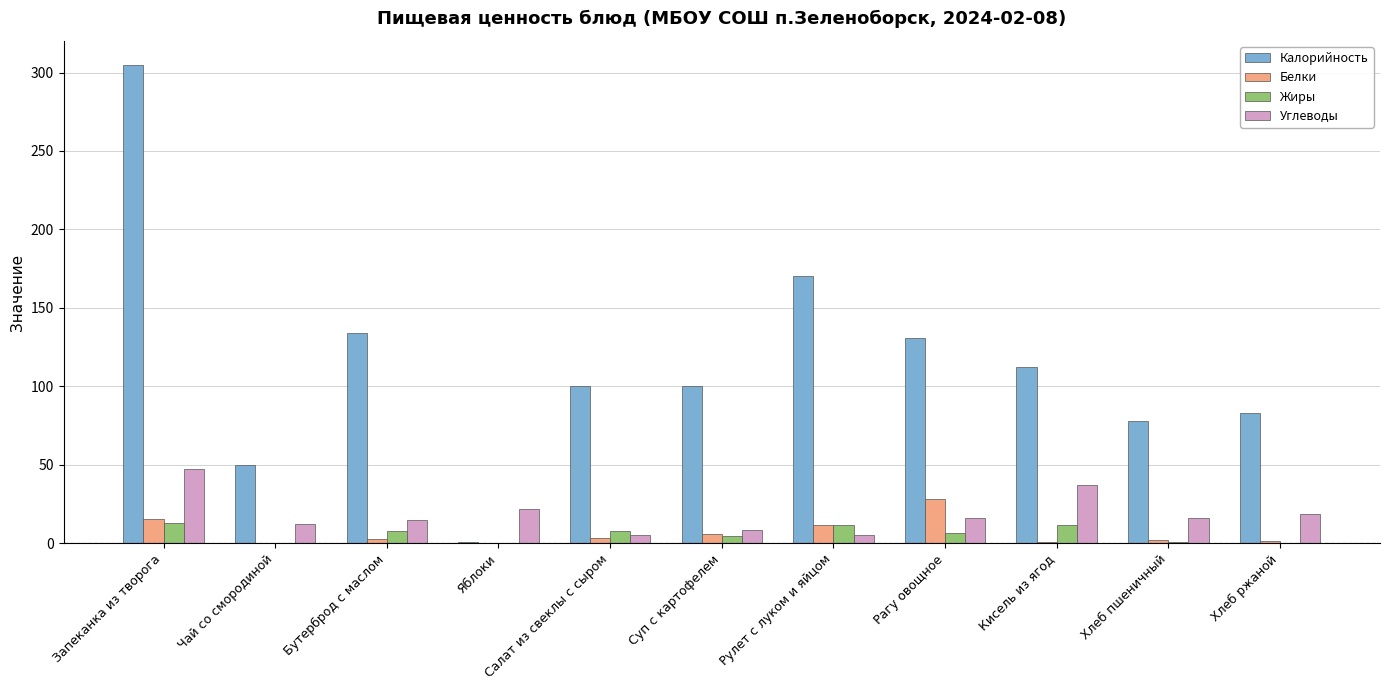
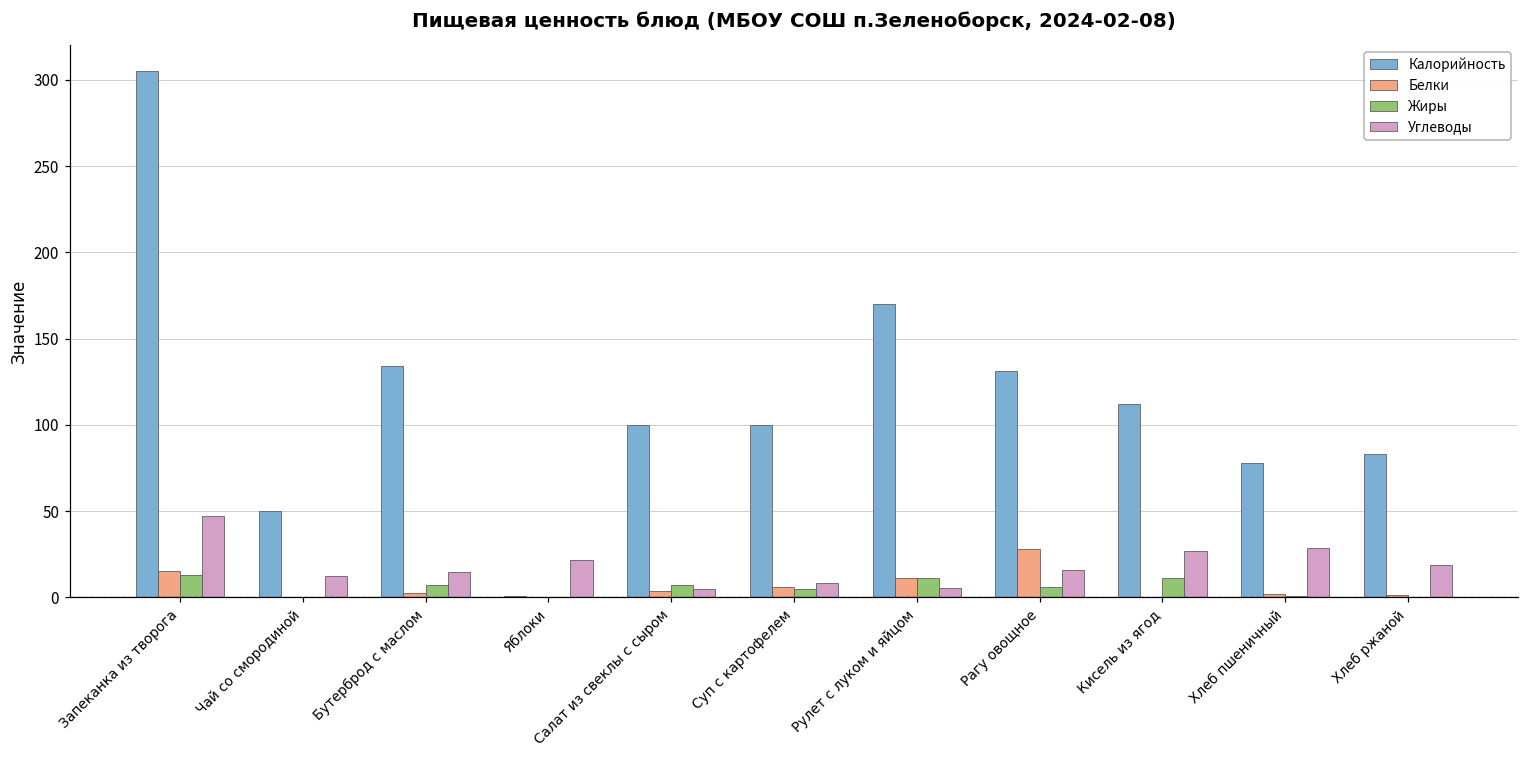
Углеводы, Кисель из ягод: 37 -> 27
Углеводы, Хлеб пшеничный: 16 -> 28
